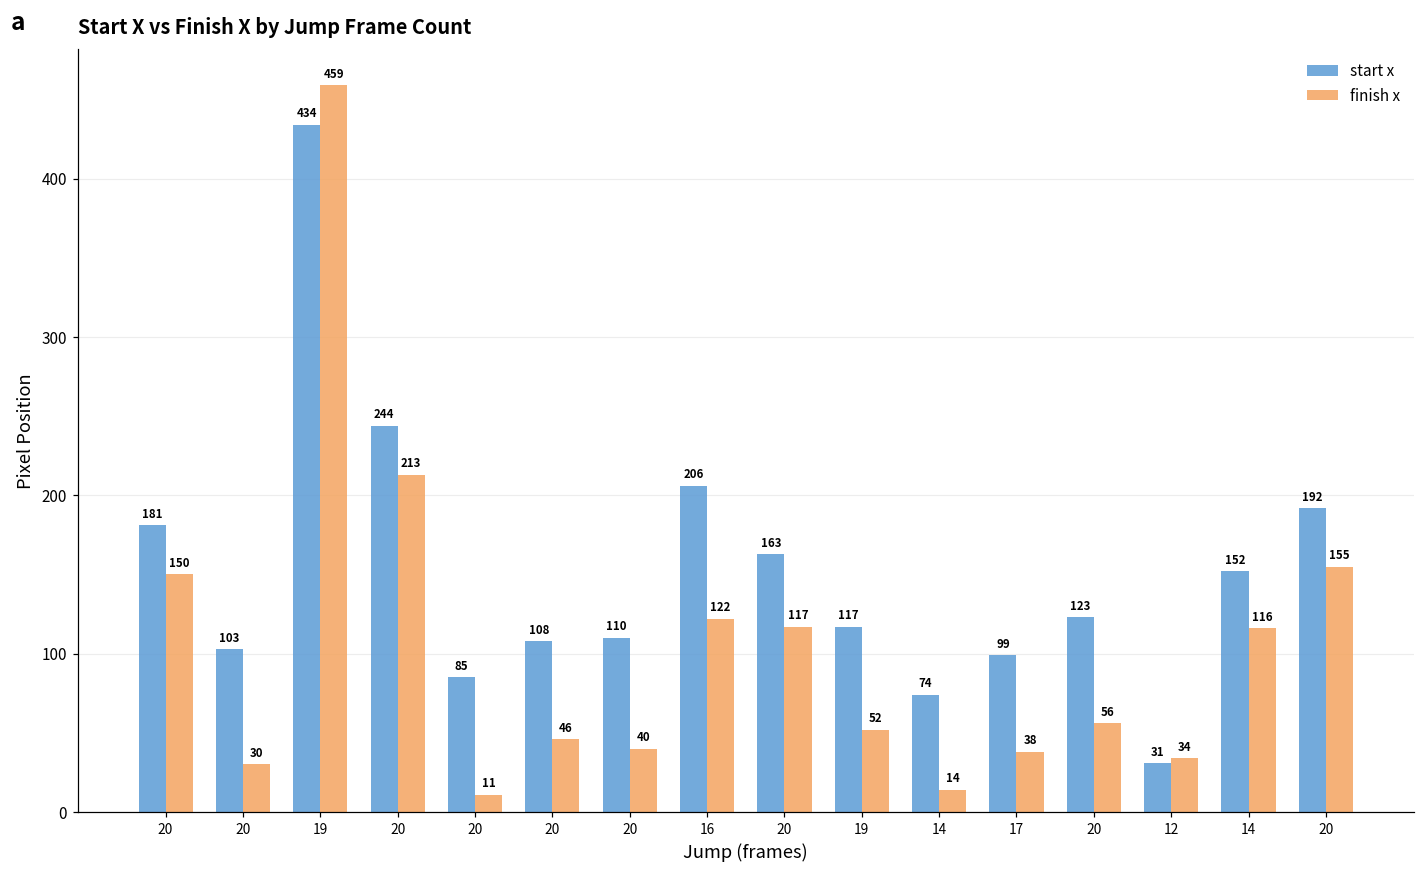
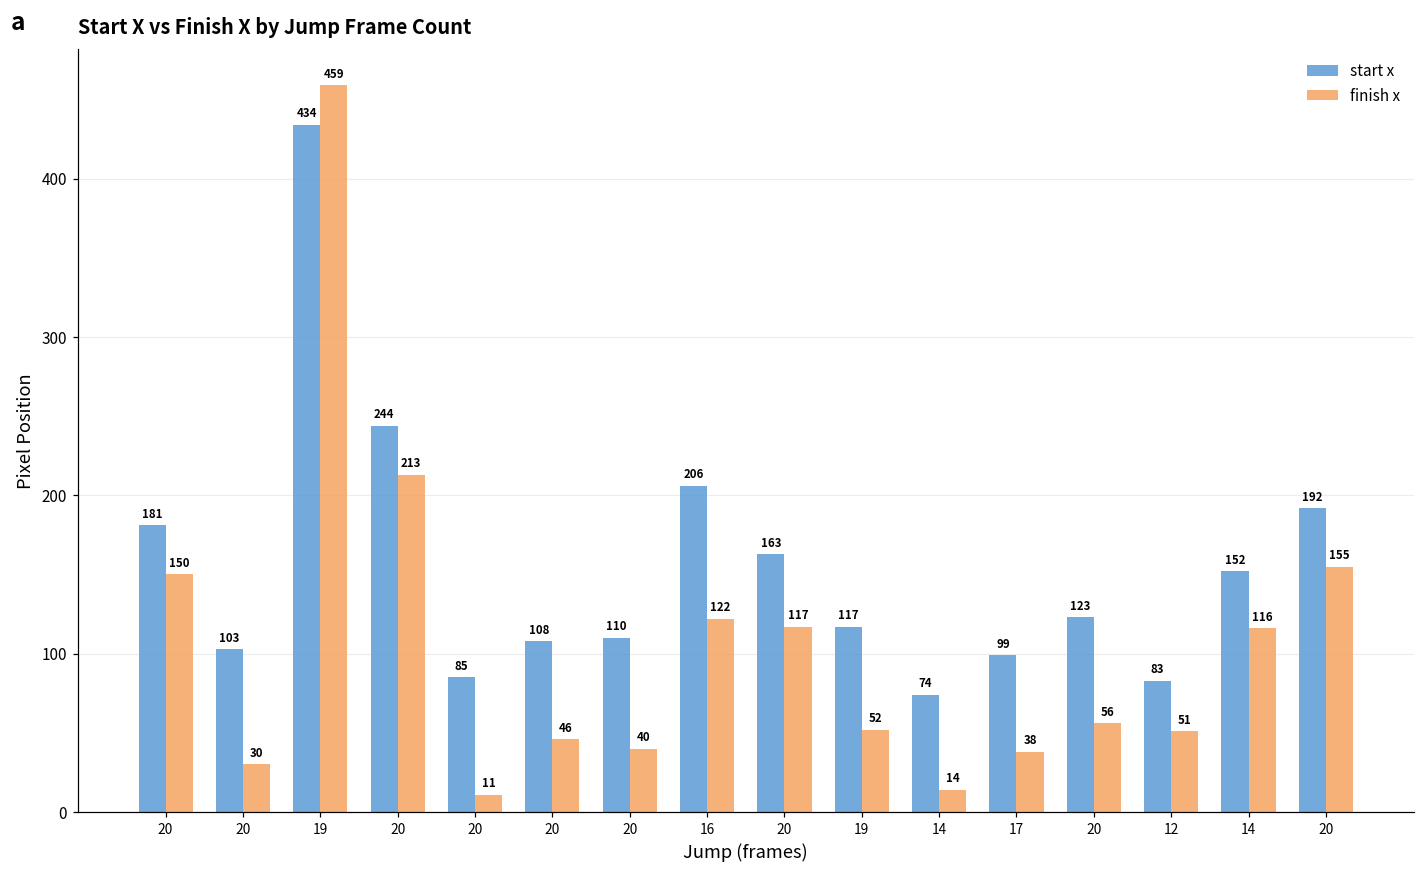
start x, 12: 31 -> 83
finish x, 12: 34 -> 51
